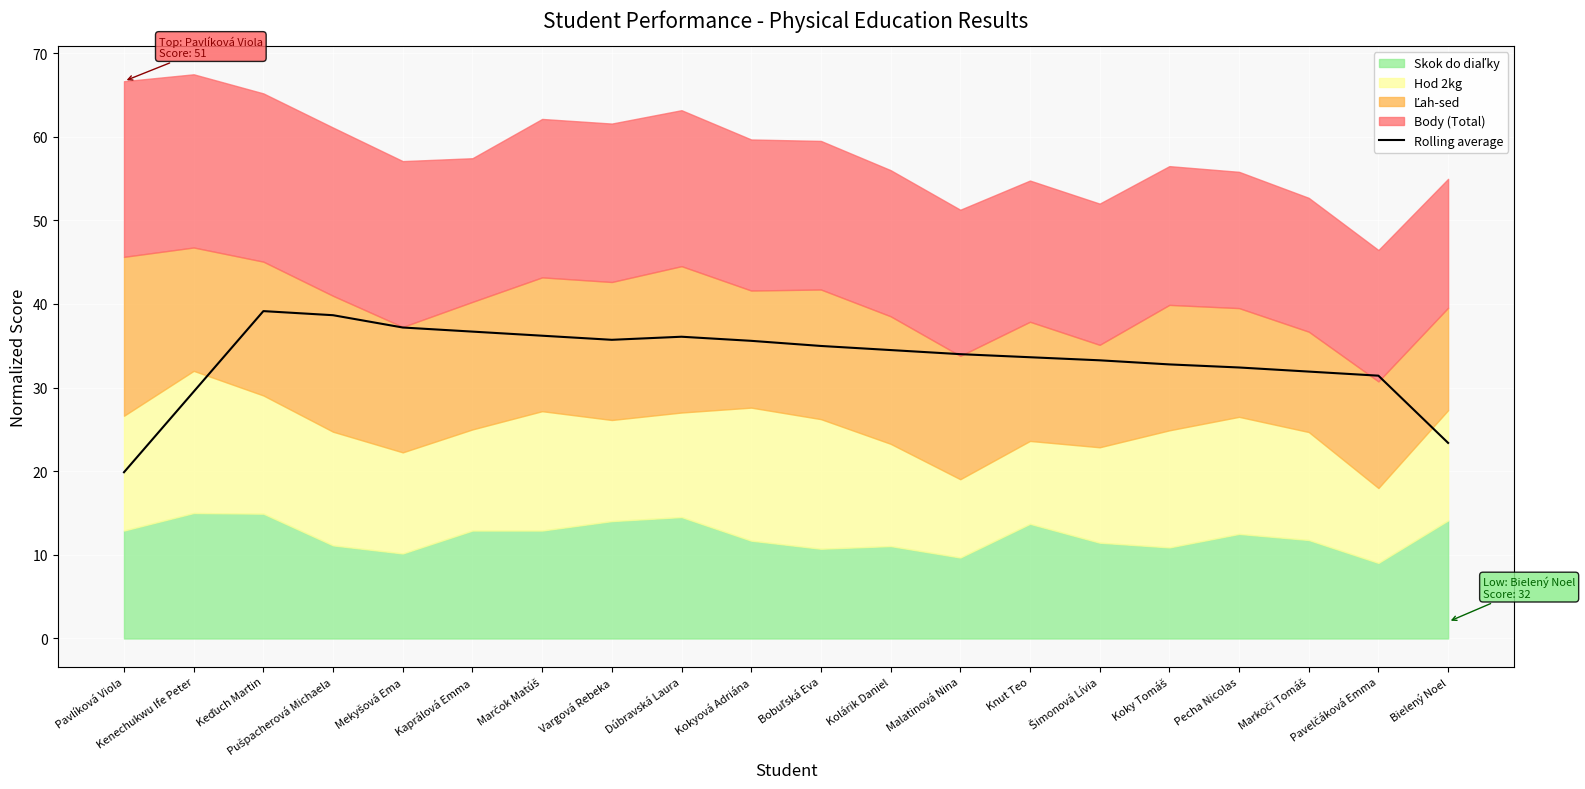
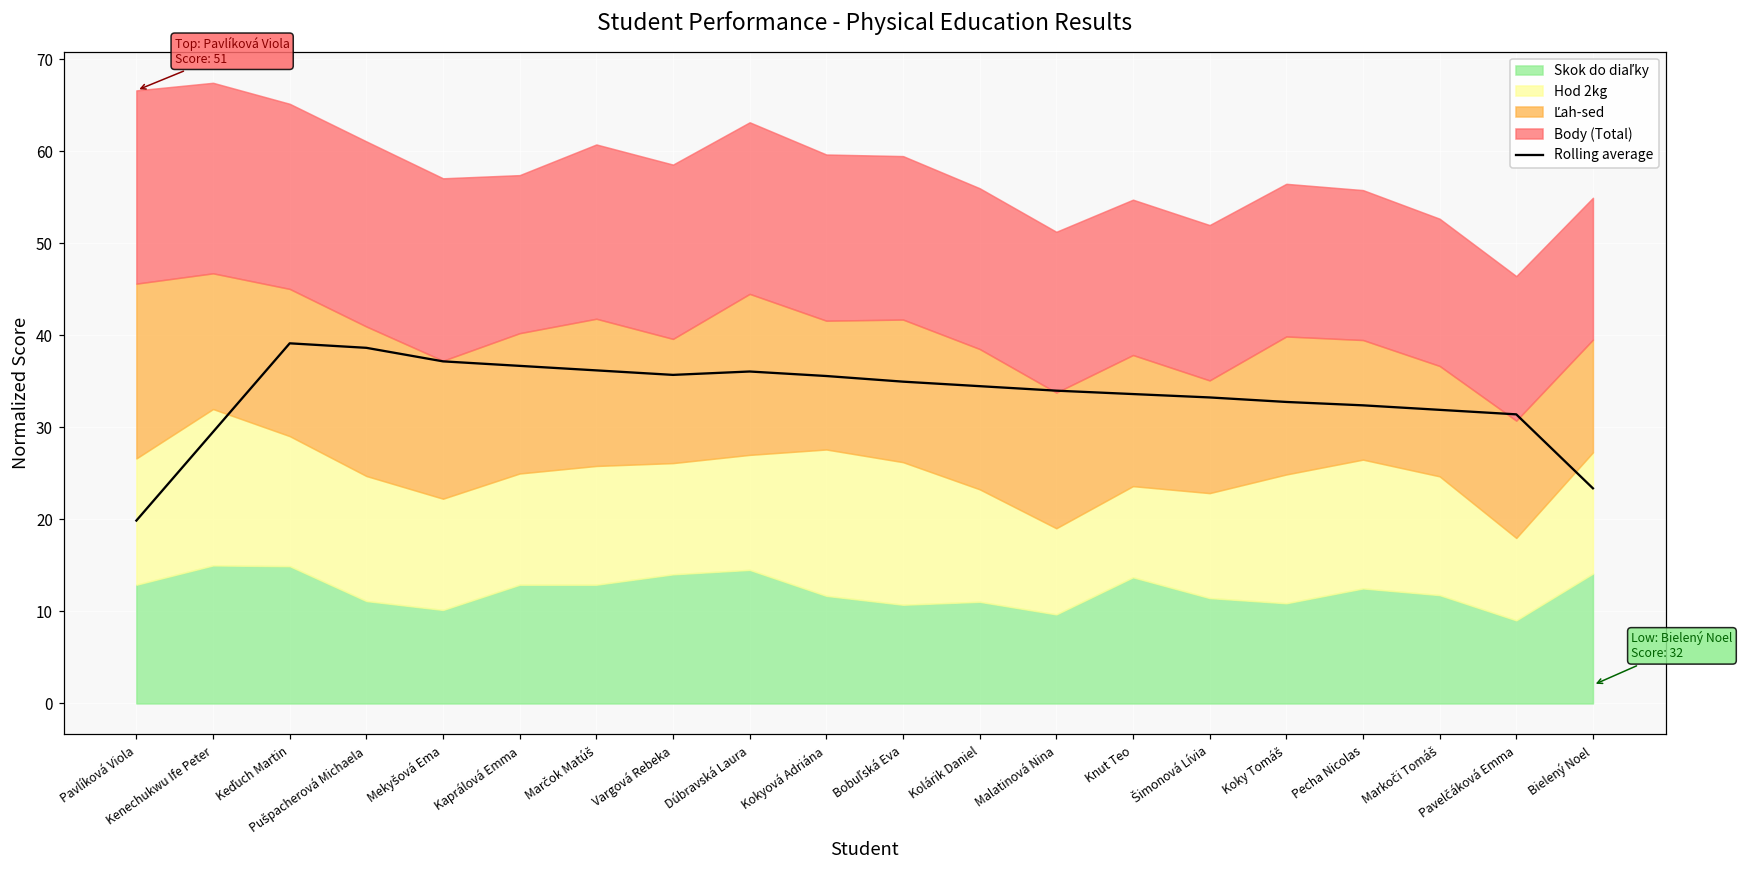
Hod 2kg, Marčok Matúš: 14 -> 13
Ľah-sed, Vargová Rebeka: 17 -> 14
